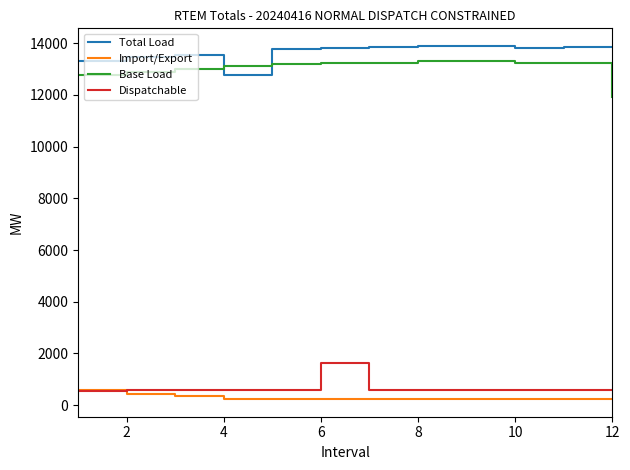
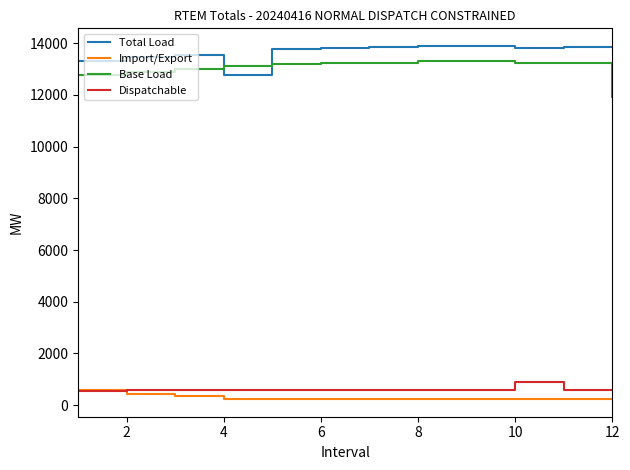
Dispatchable, 6: 1600 -> 600
Dispatchable, 10: 600 -> 900
